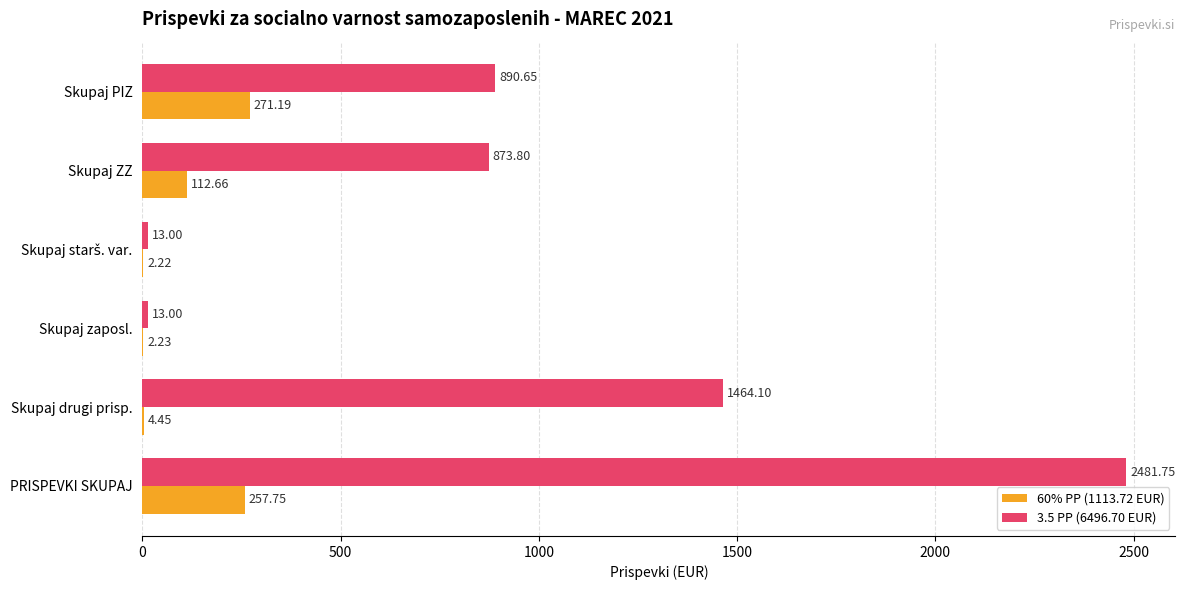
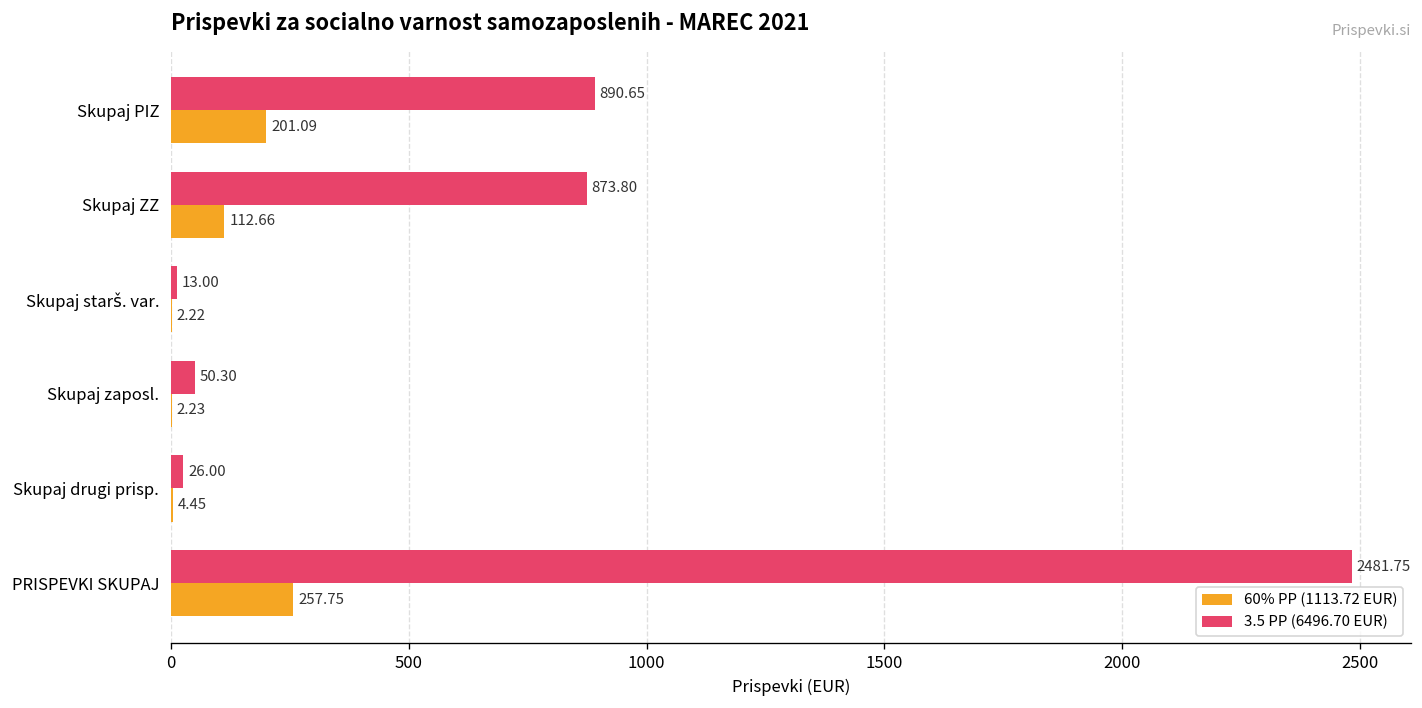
60% PP (1113.72 EUR), Skupaj PIZ: 271.19 -> 201.09
3.5 PP (6496.70 EUR), Skupaj zaposl.: 13.00 -> 50.30
3.5 PP (6496.70 EUR), Skupaj drugi prisp.: 1464.10 -> 26.00
